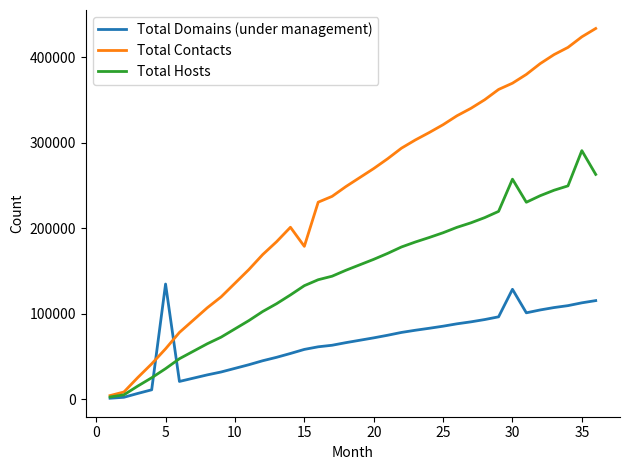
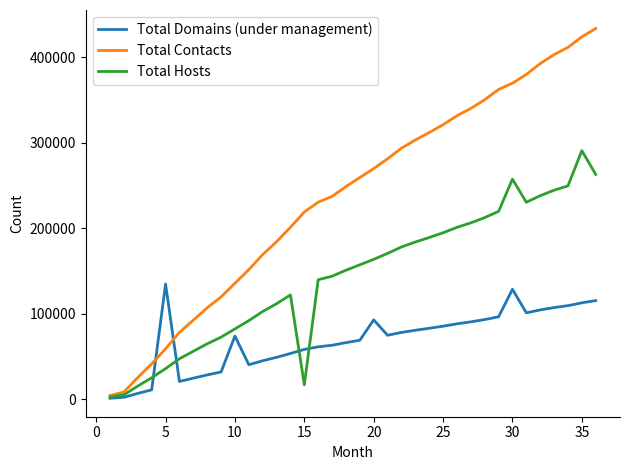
Total Domains (under management), 10: 40000 -> 70000
Total Contacts, 15: 180000 -> 220000
Total Hosts, 15: 130000 -> 20000
Total Domains (under management), 20: 70000 -> 90000
